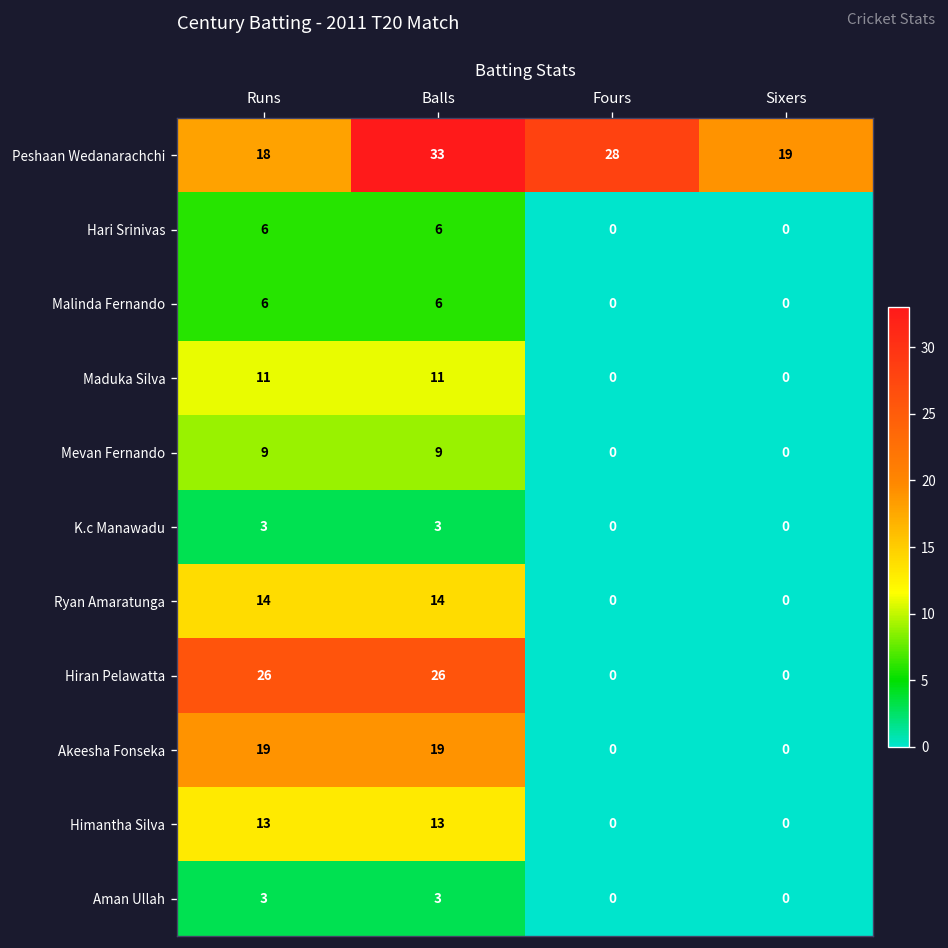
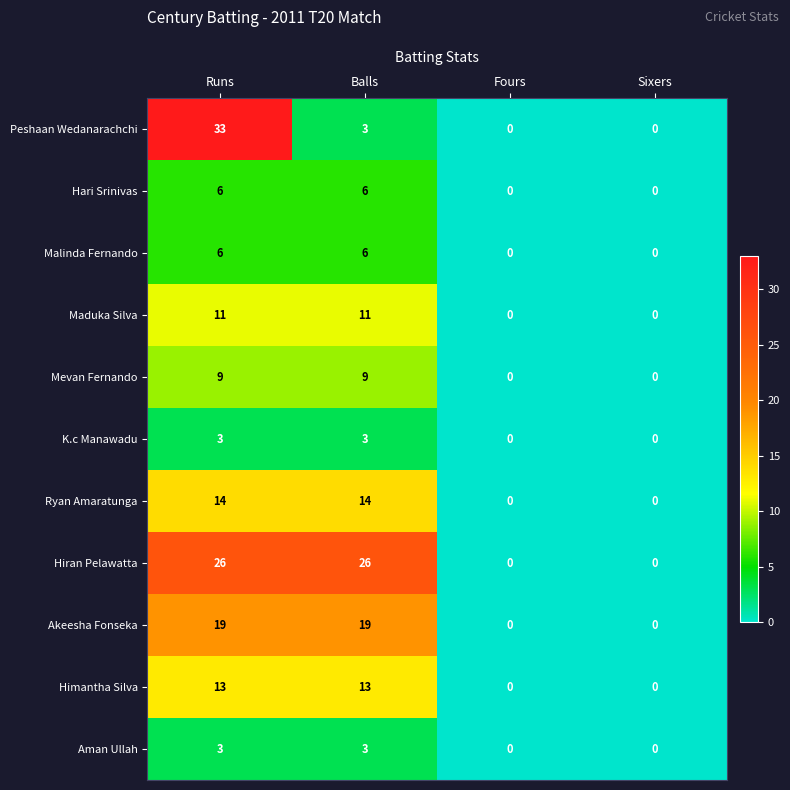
Peshaan Wedanarachchi, Runs: 18 -> 33
Peshaan Wedanarachchi, Balls: 33 -> 3
Peshaan Wedanarachchi, Fours: 28 -> 0
Peshaan Wedanarachchi, Sixers: 19 -> 0
